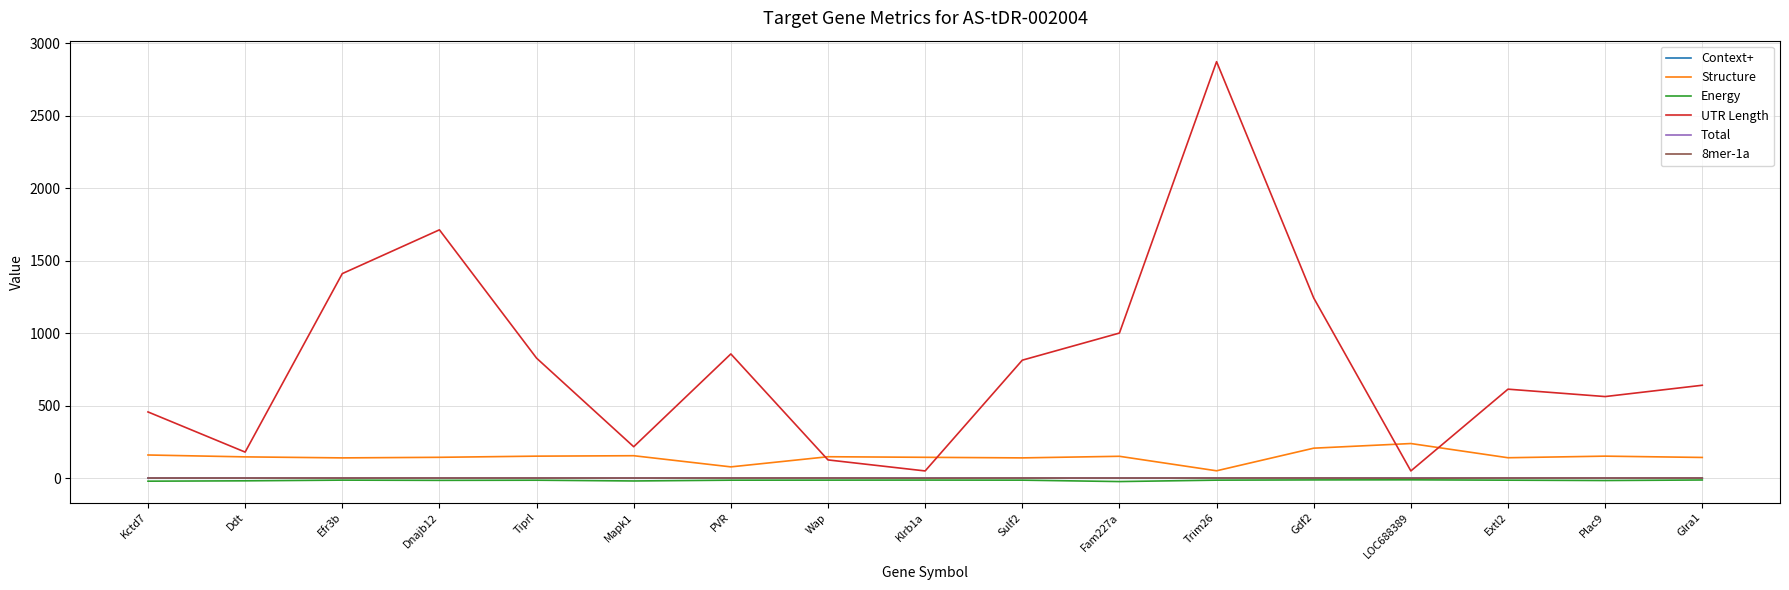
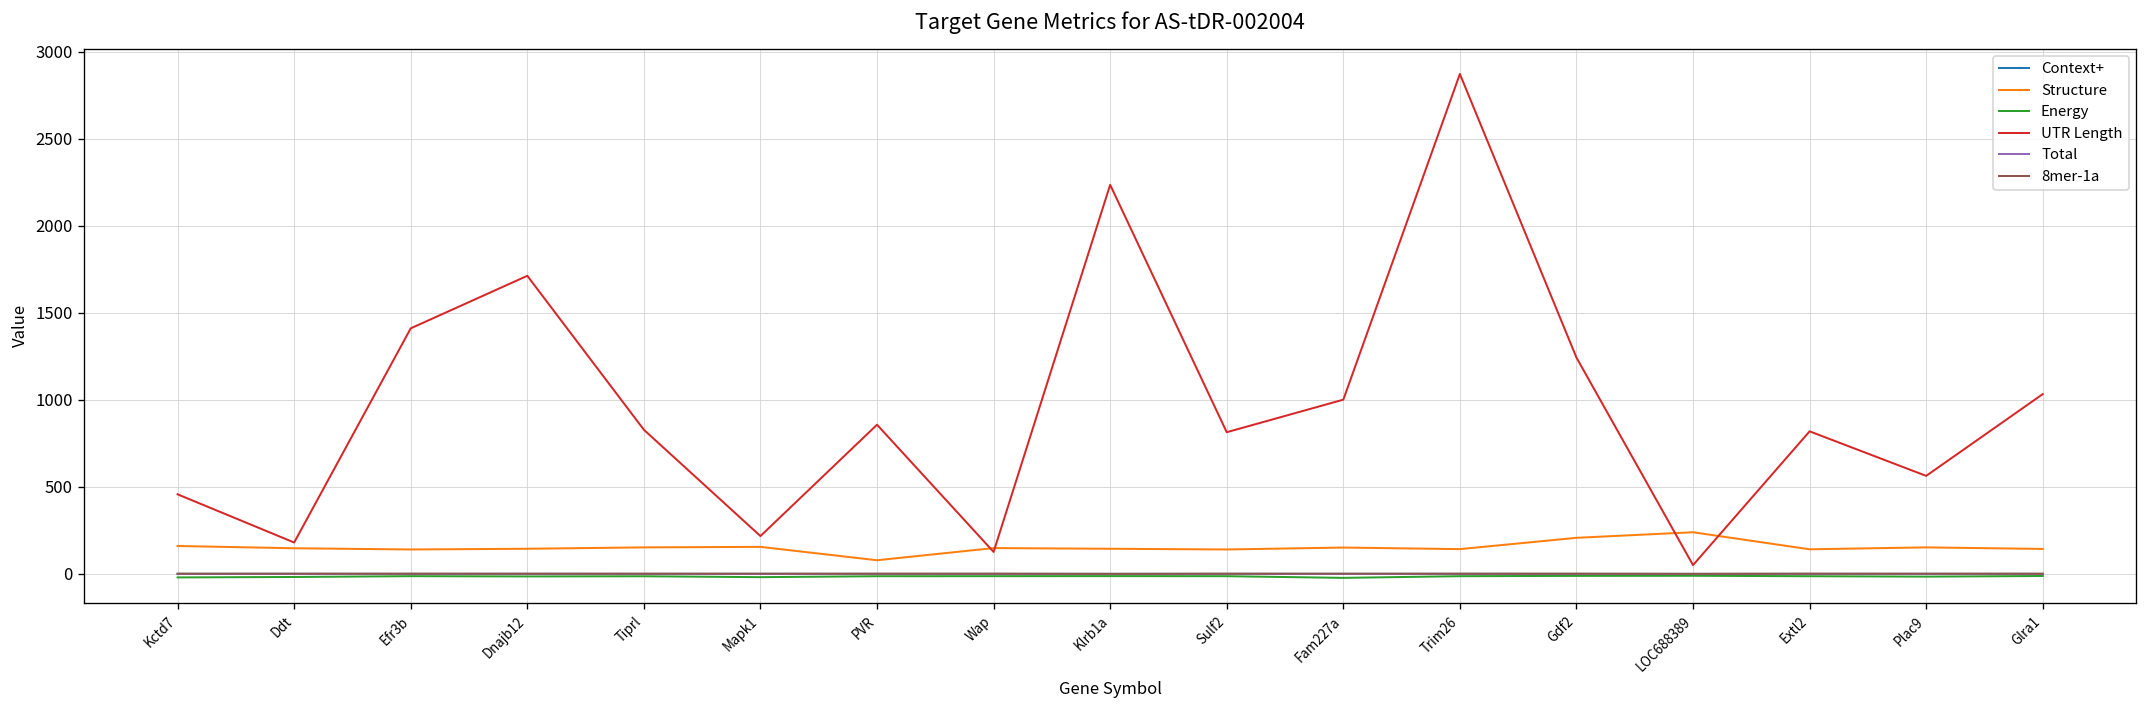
UTR Length, Klrb1a: 50 -> 2240
Structure, Trim26: 50 -> 140
UTR Length, Extl2: 610 -> 820
UTR Length, Glra1: 640 -> 1030
